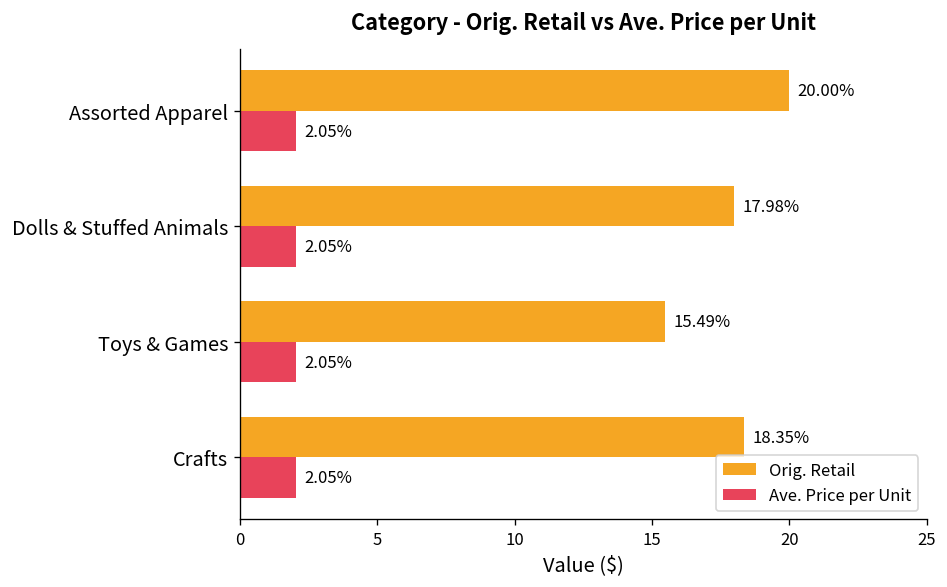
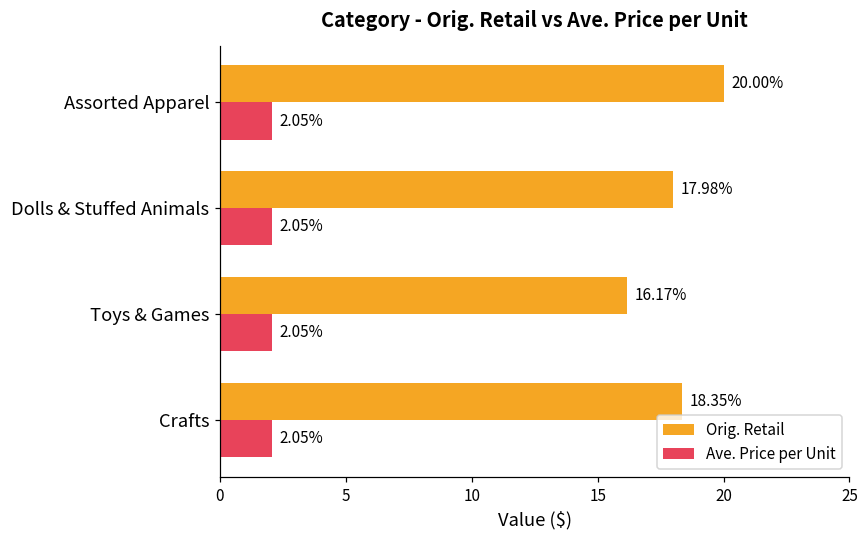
Orig. Retail, Toys & Games: 15.49% -> 16.17%
